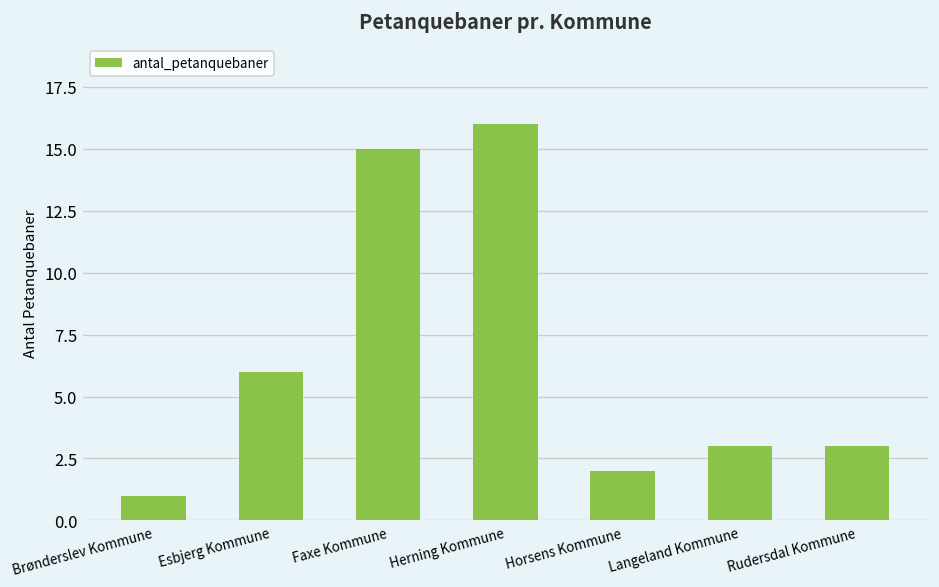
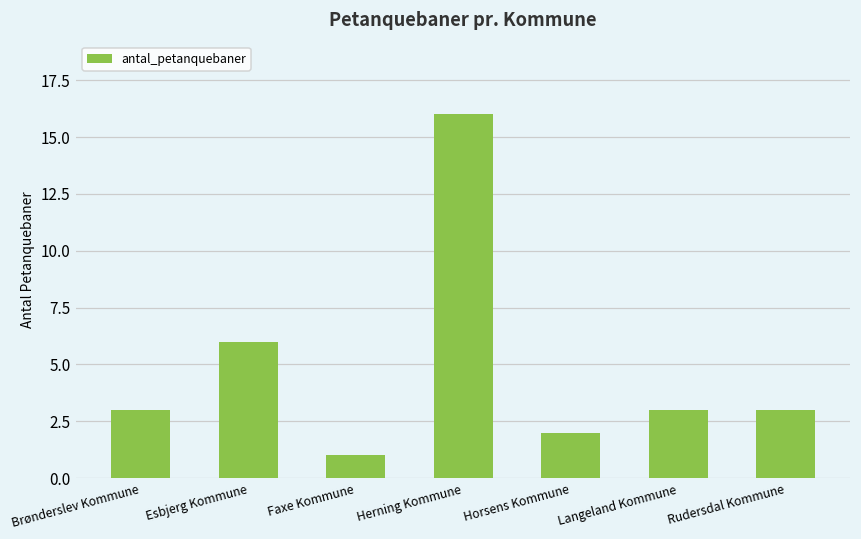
Brønderslev Kommune: 1 -> 3
Faxe Kommune: 15 -> 1
